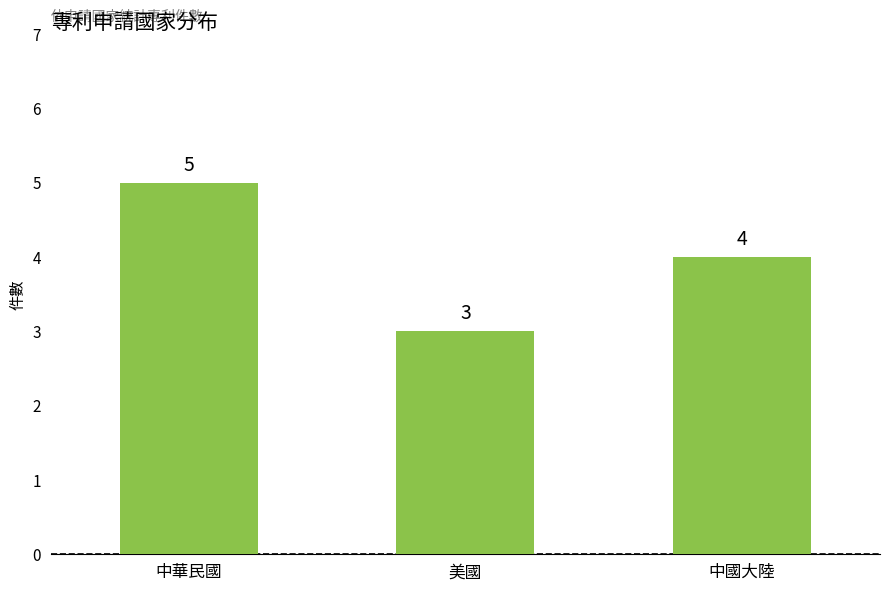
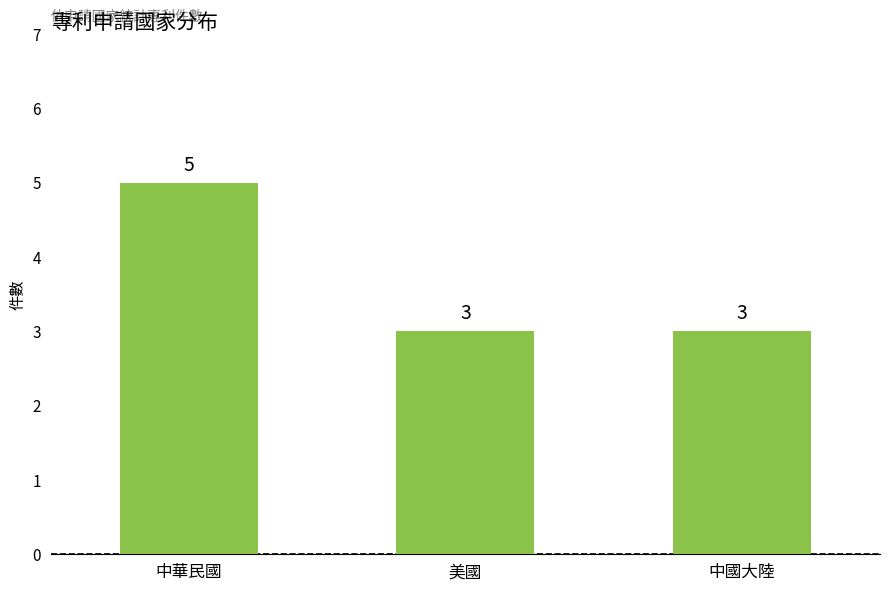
中國大陸: 4 -> 3
